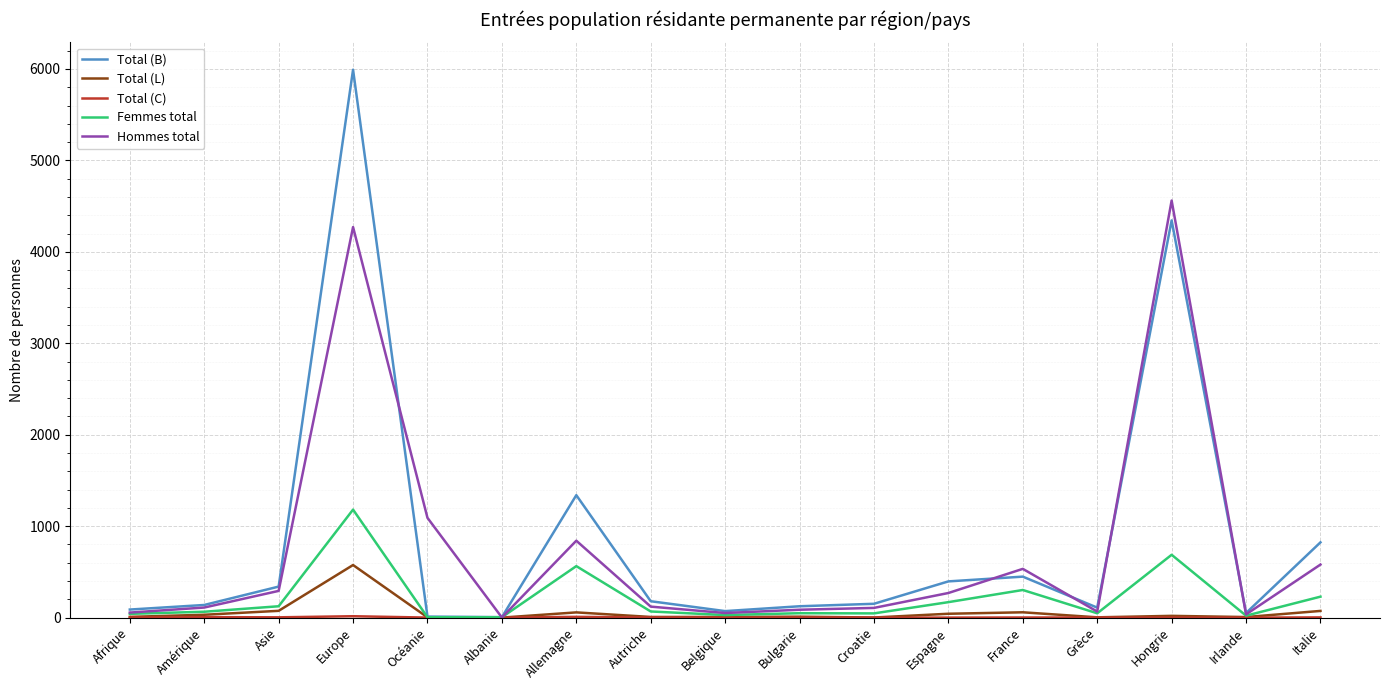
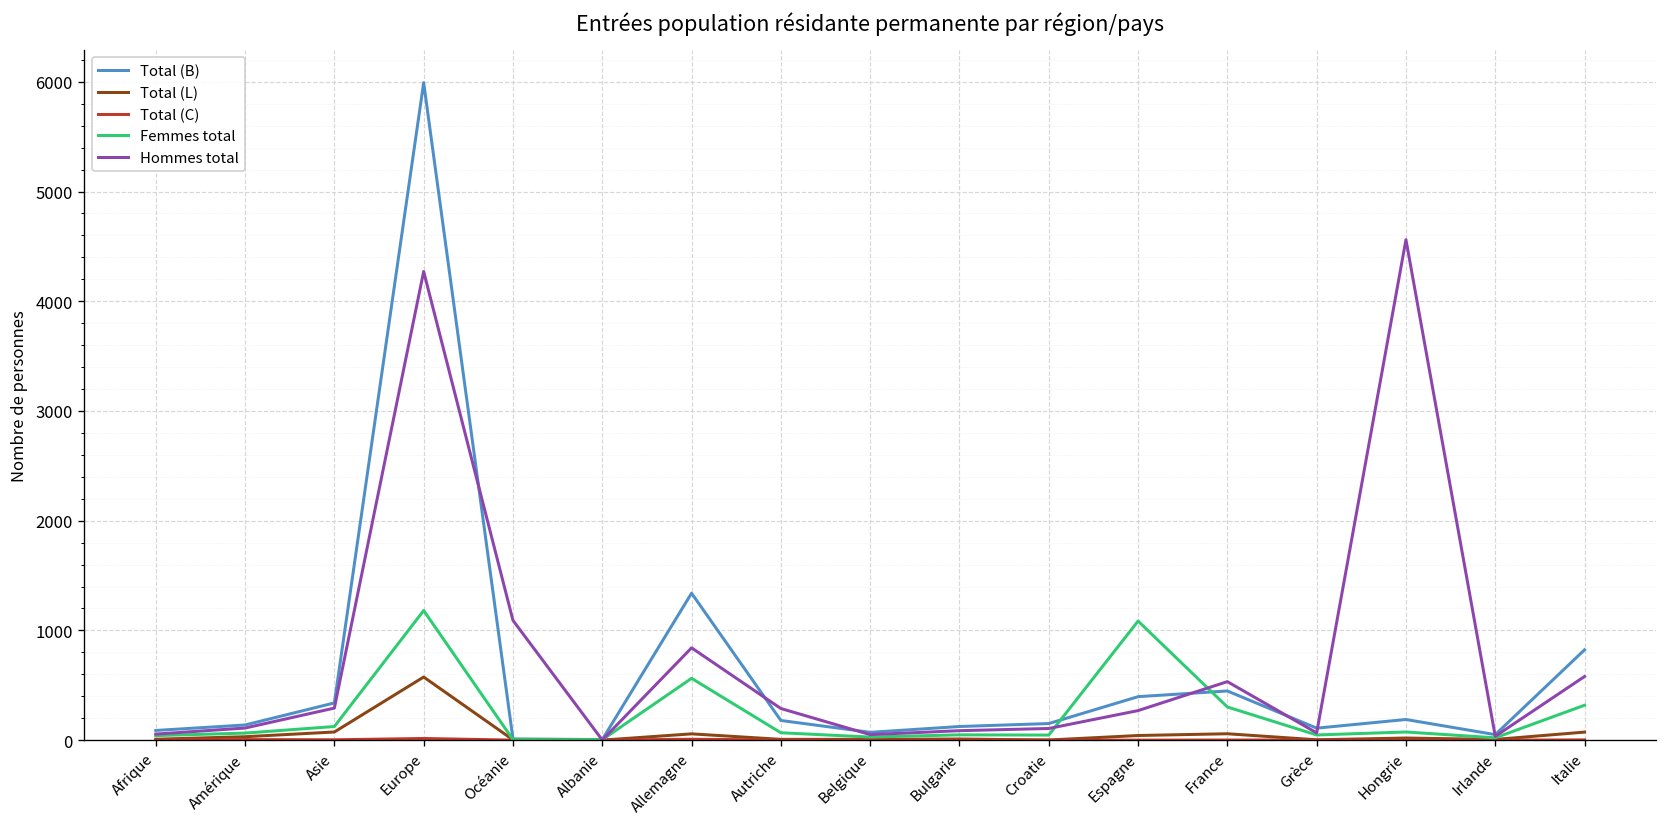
Hommes total, Autriche: 100 -> 300
Femmes total, Espagne: 200 -> 1100
Total (B), Hongrie: 4300 -> 200
Femmes total, Hongrie: 700 -> 100
Femmes total, Italie: 200 -> 300
